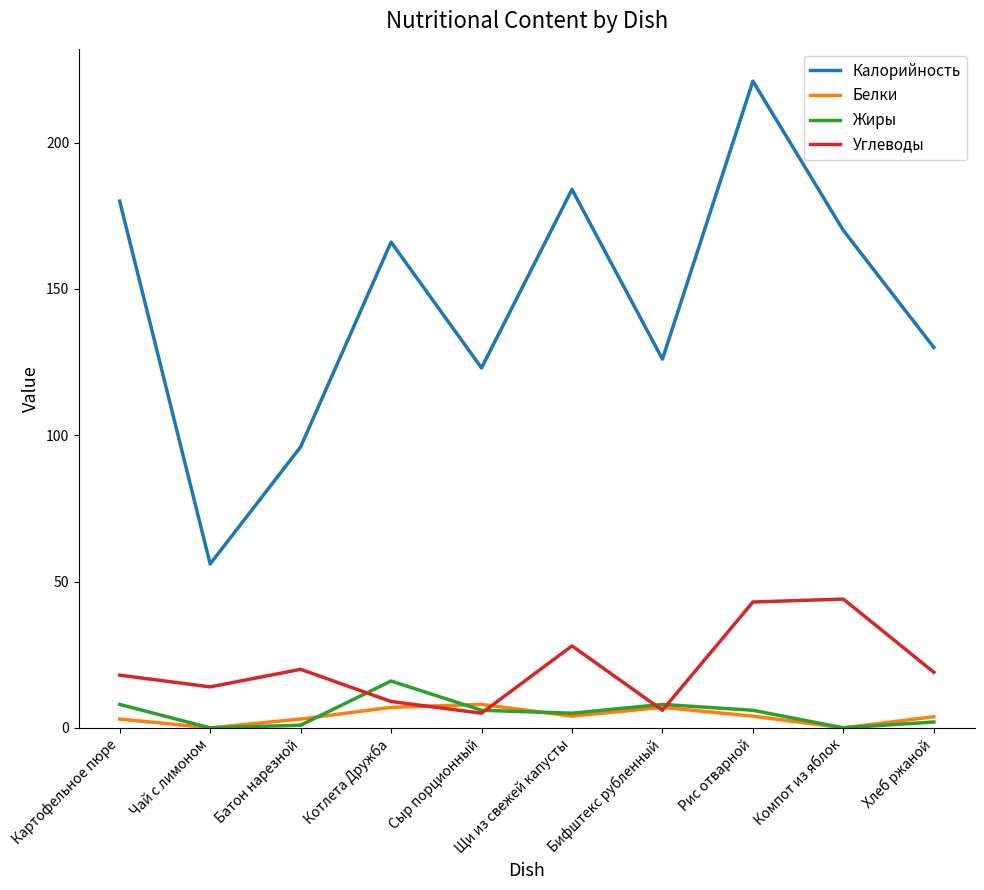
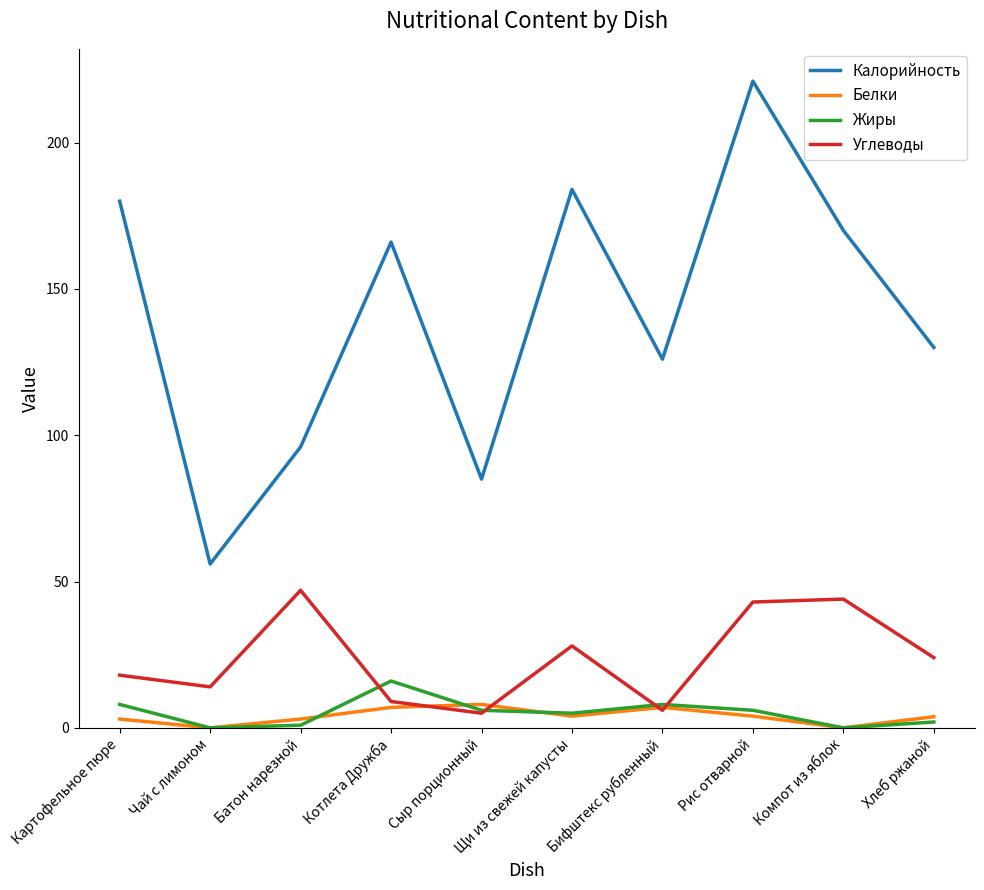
Углеводы, Батон нарезной: 20 -> 47
Калорийность, Сыр порционный: 123 -> 85
Углеводы, Хлеб ржаной: 19 -> 24
